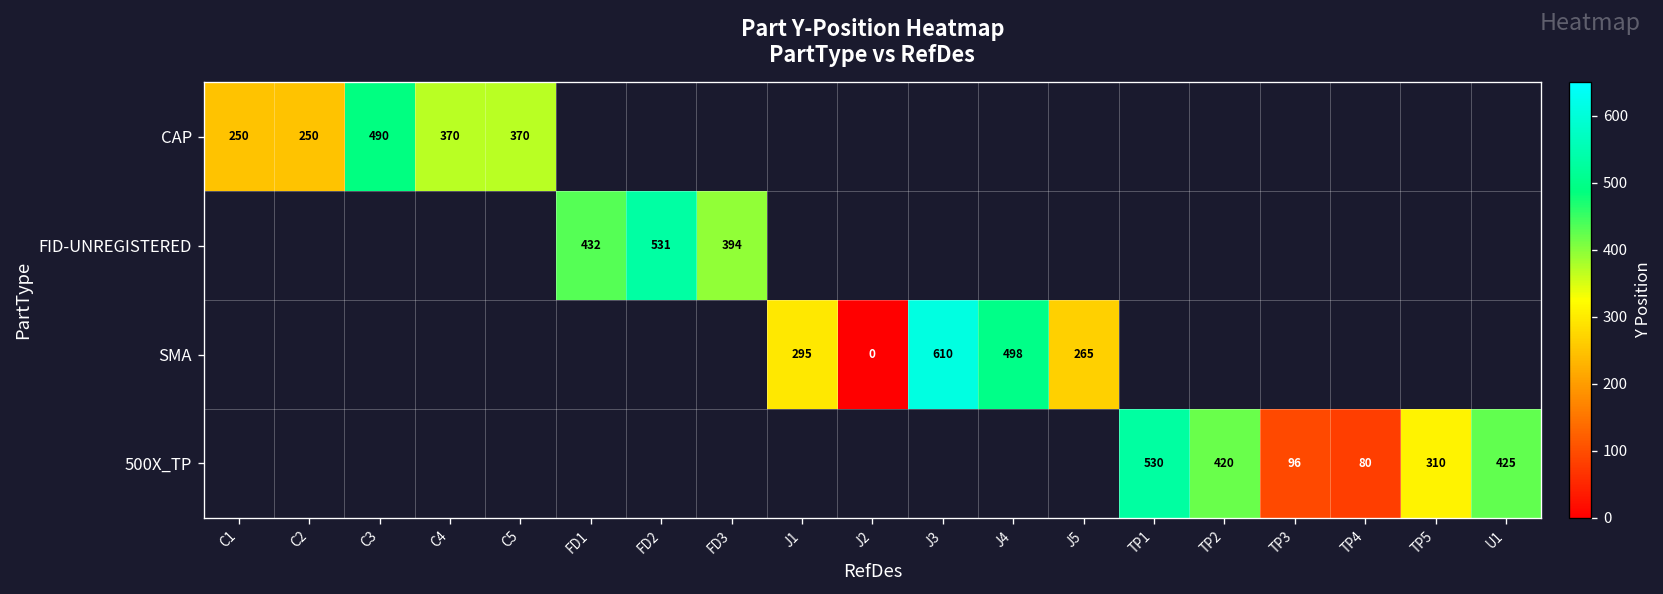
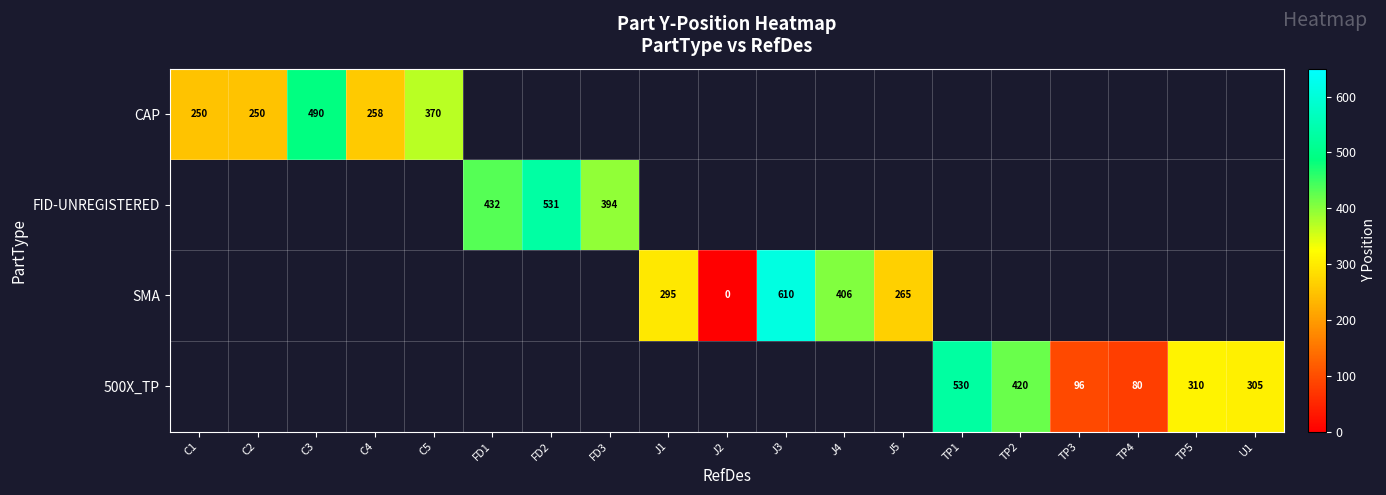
CAP, C4: 370 -> 258
SMA, J4: 498 -> 406
500X_TP, U1: 425 -> 305
